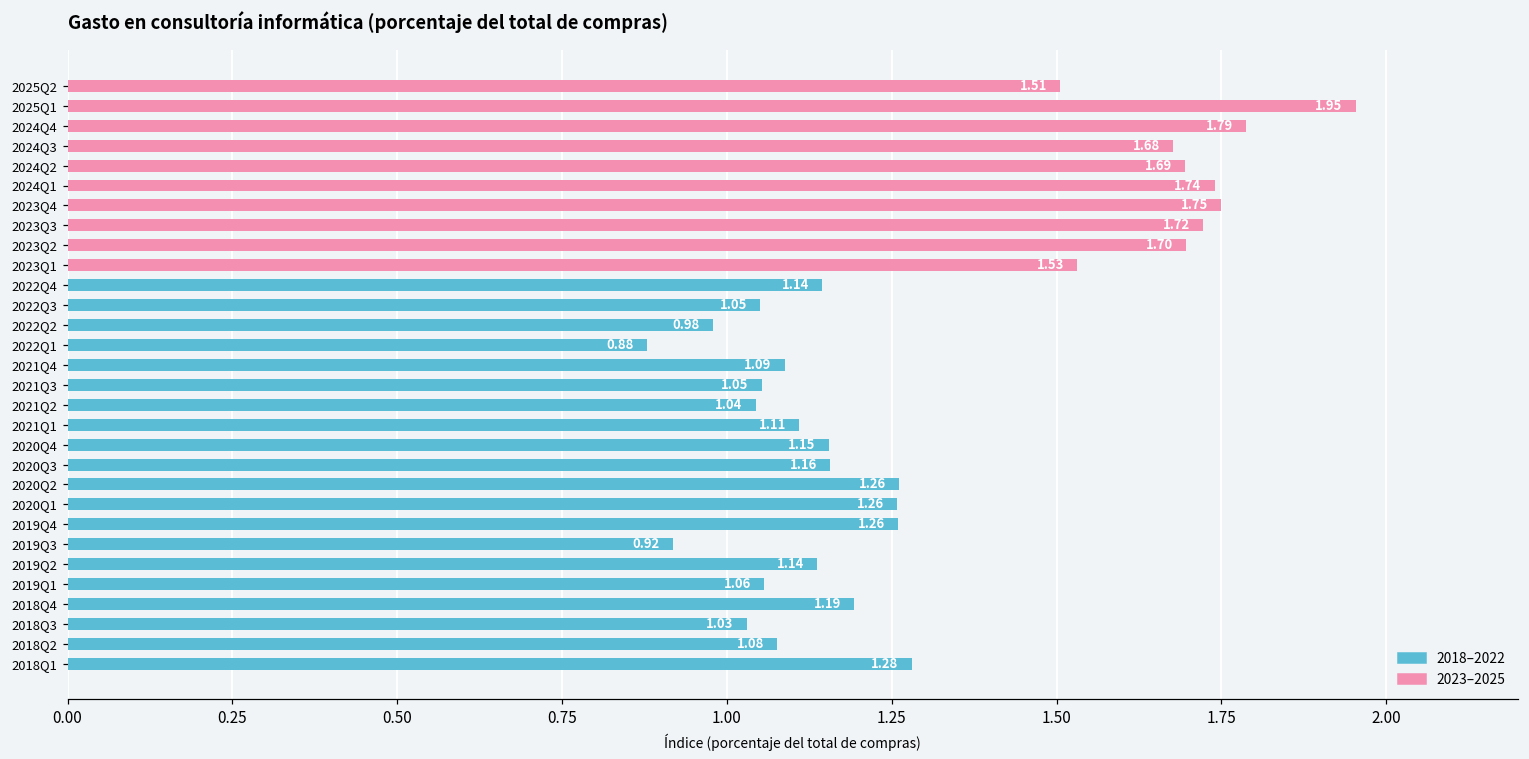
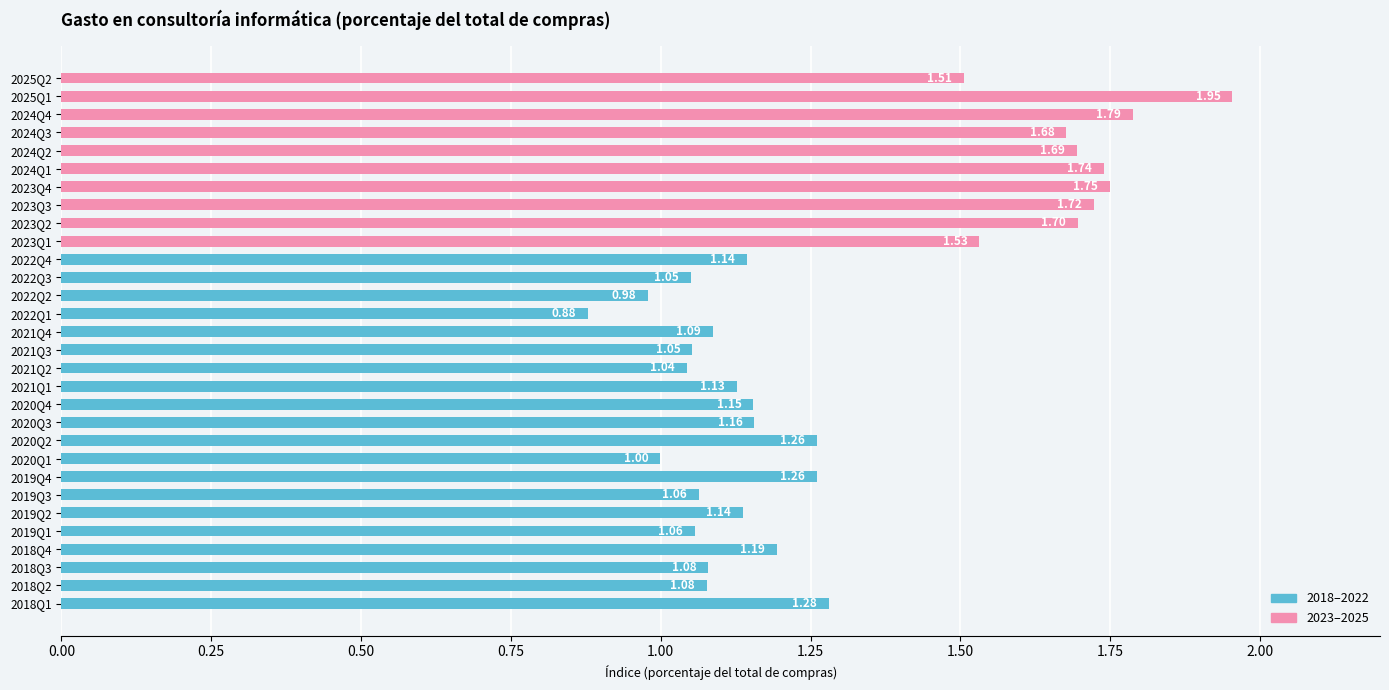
2018–2022, 2021Q1: 1.11 -> 1.13
2018–2022, 2020Q1: 1.26 -> 1.00
2018–2022, 2019Q3: 0.92 -> 1.06
2018–2022, 2018Q3: 1.03 -> 1.08
